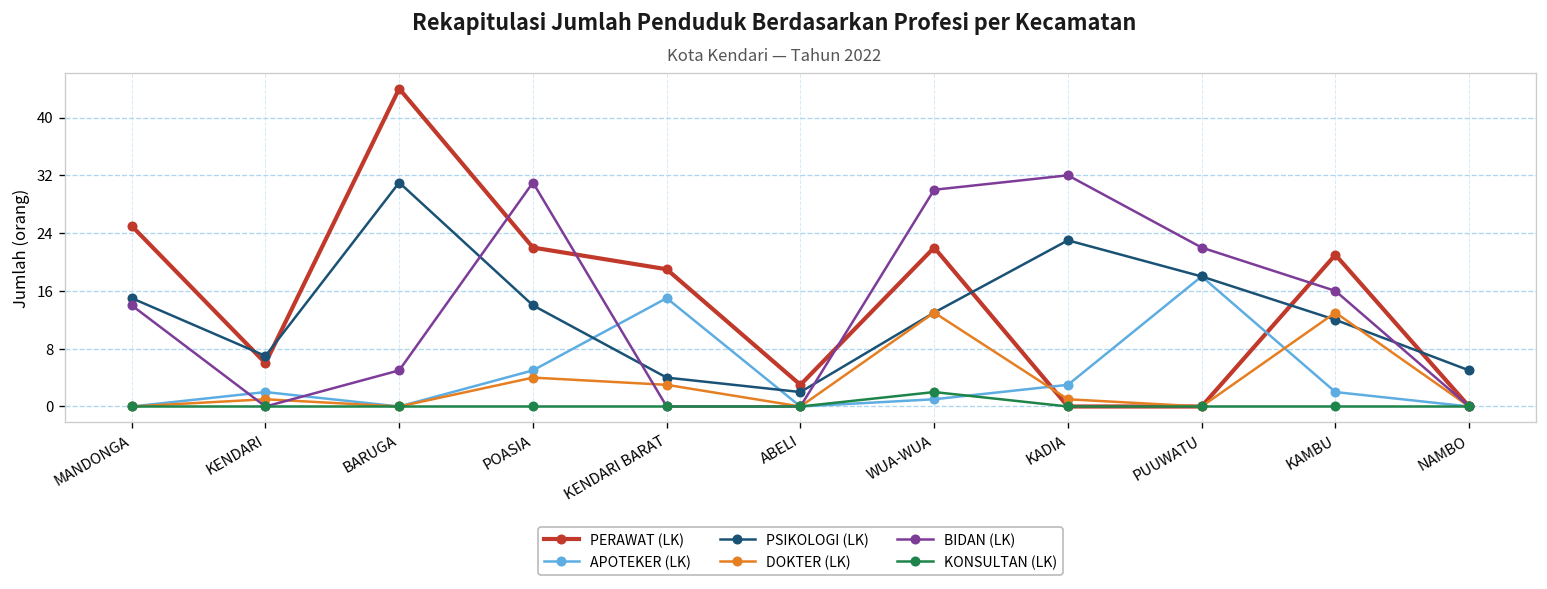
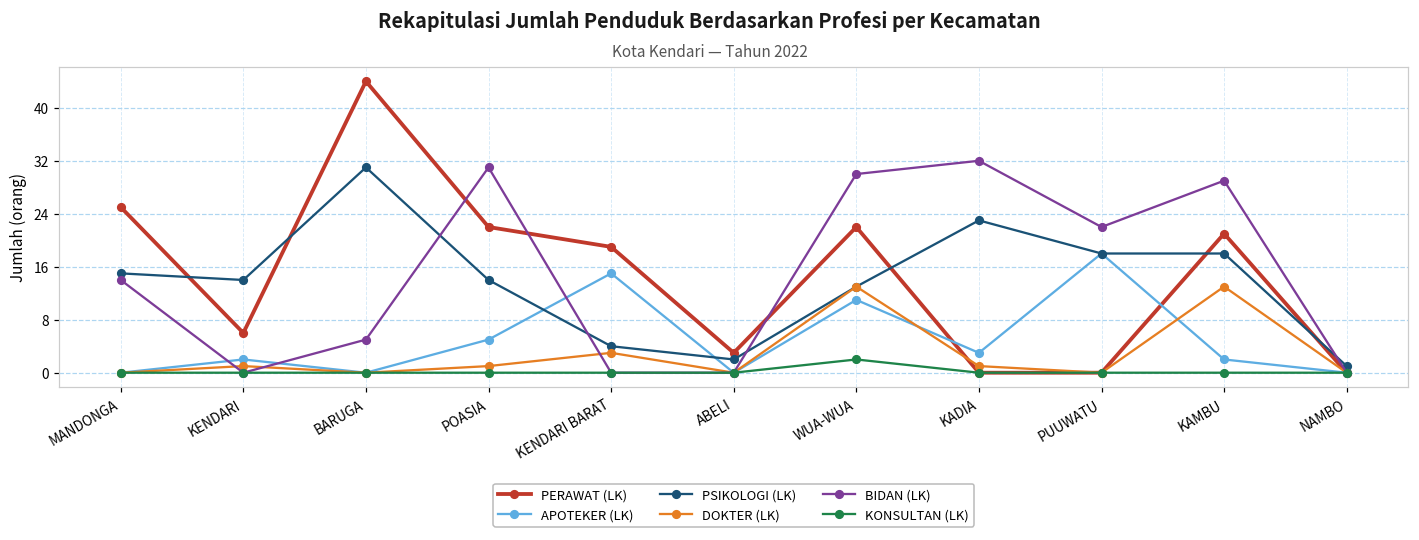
PSIKOLOGI (LK), KENDARI: 7 -> 14
DOKTER (LK), POASIA: 4 -> 1
APOTEKER (LK), WUA-WUA: 1 -> 11
PSIKOLOGI (LK), KAMBU: 12 -> 18
BIDAN (LK), KAMBU: 16 -> 29
PSIKOLOGI (LK), NAMBO: 5 -> 1
